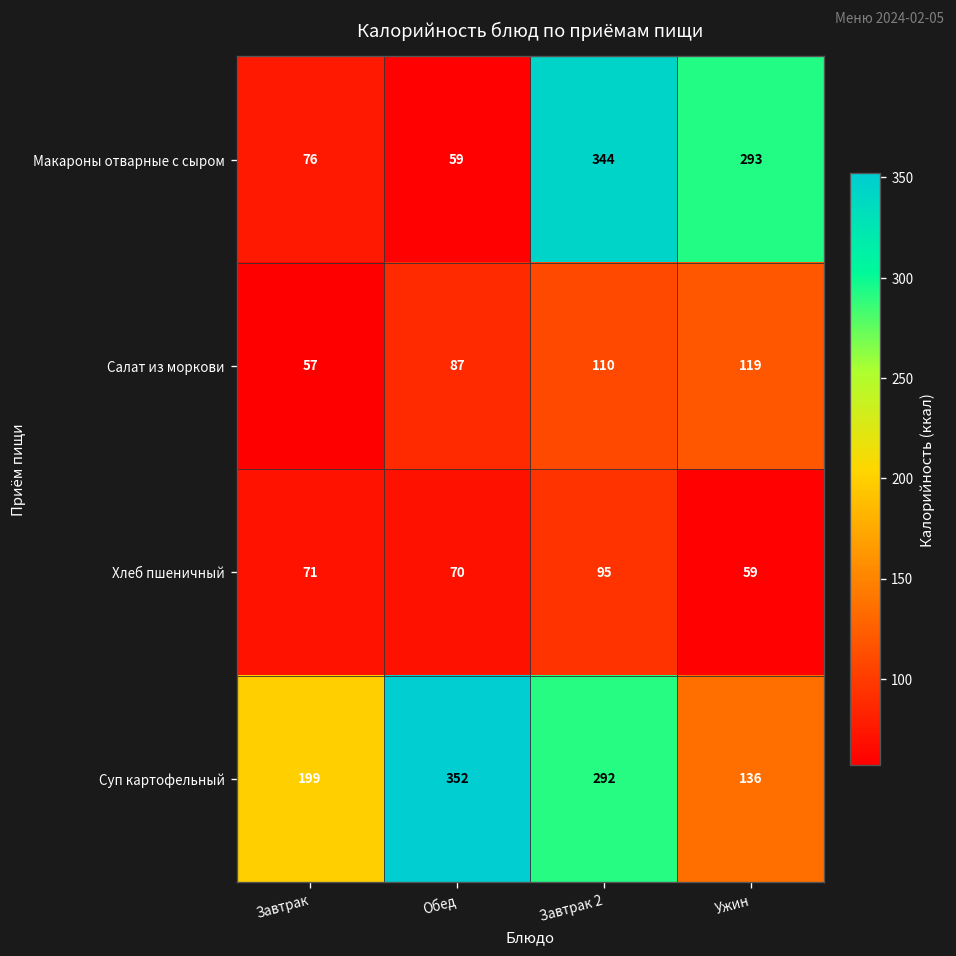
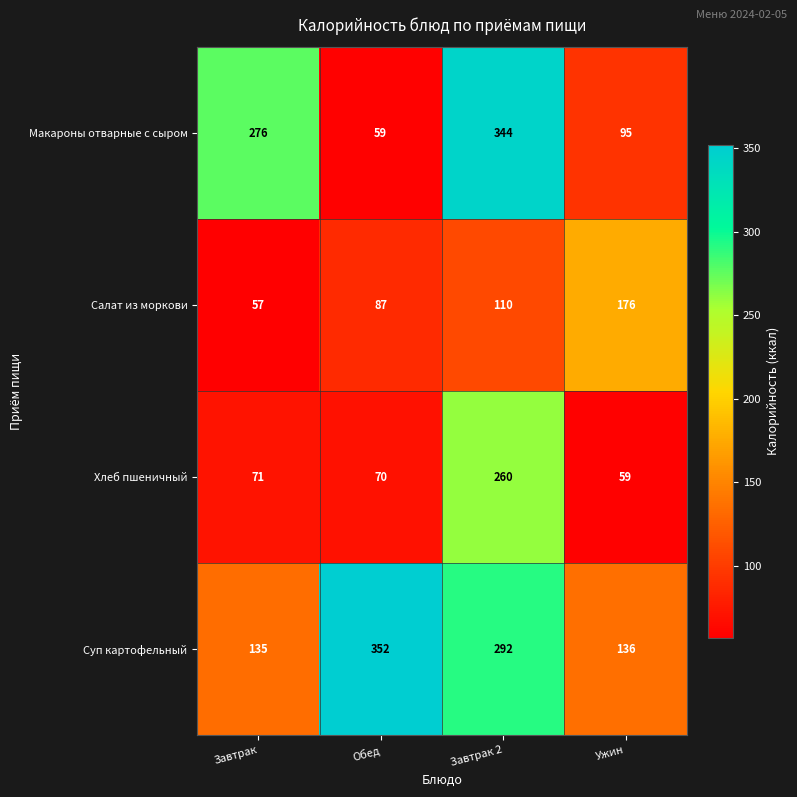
Макароны отварные с сыром, Завтрак: 76 -> 276
Макароны отварные с сыром, Ужин: 293 -> 95
Салат из моркови, Ужин: 119 -> 176
Хлеб пшеничный, Завтрак 2: 95 -> 260
Суп картофельный, Завтрак: 199 -> 135
